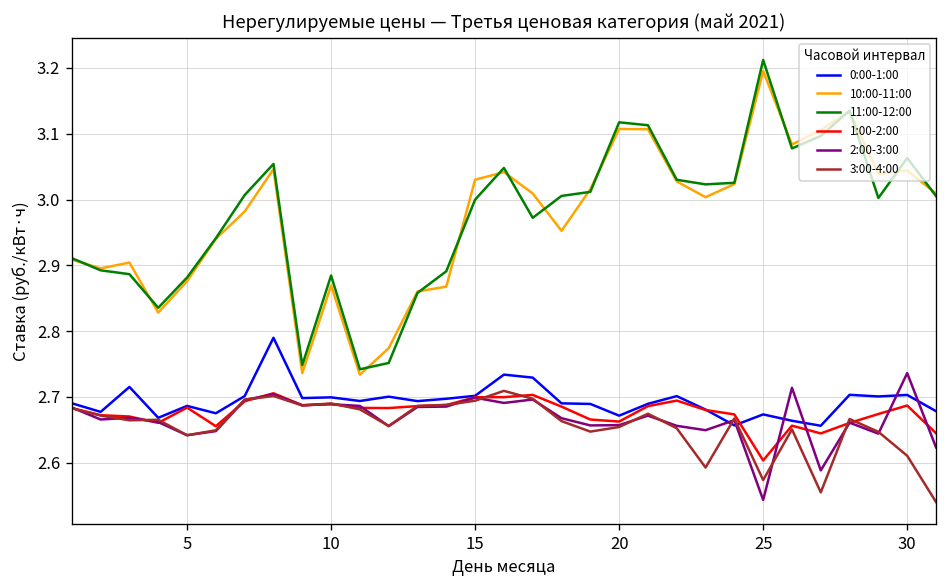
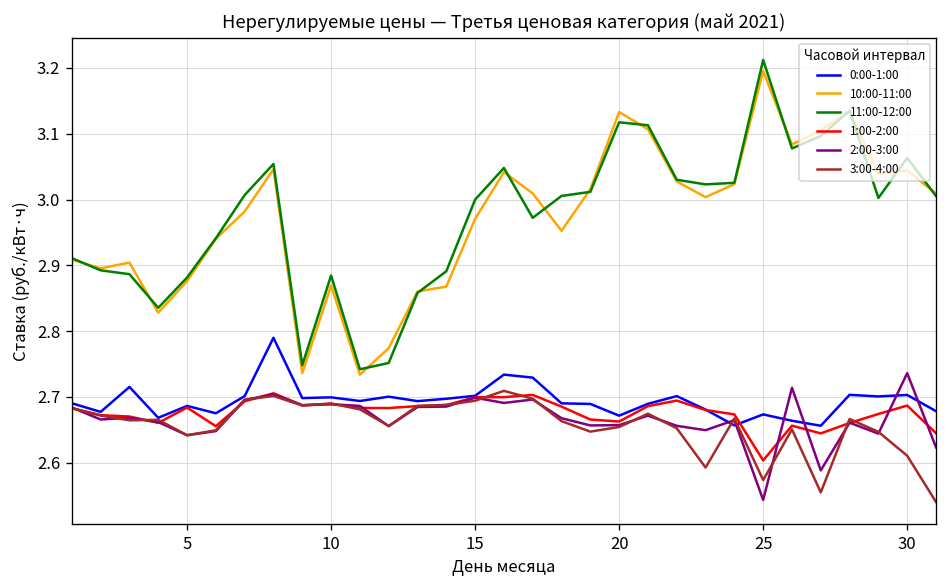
10:00-11:00, 15: 3.03 -> 2.97
10:00-11:00, 20: 3.11 -> 3.13
